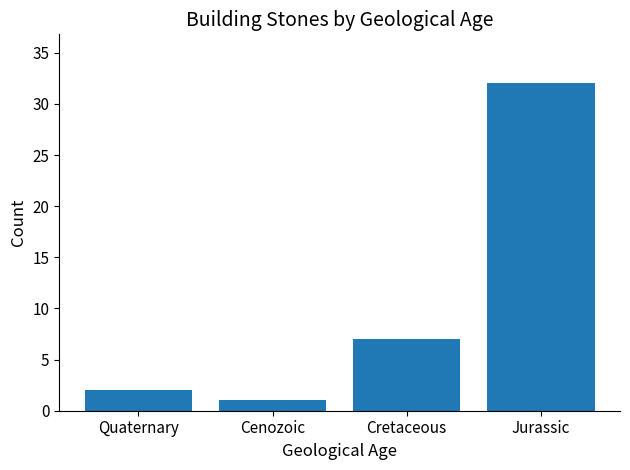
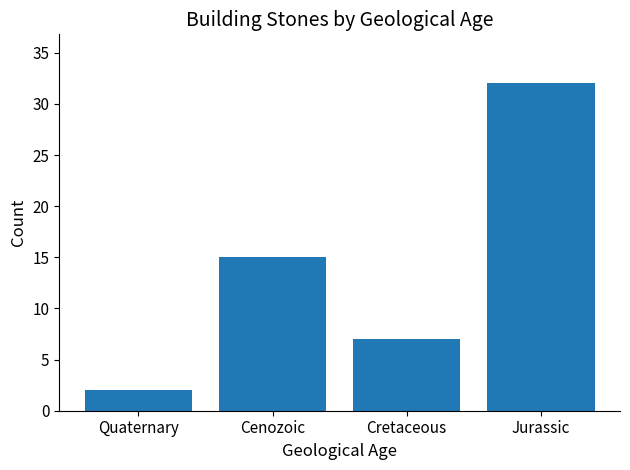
Cenozoic: 1 -> 15
